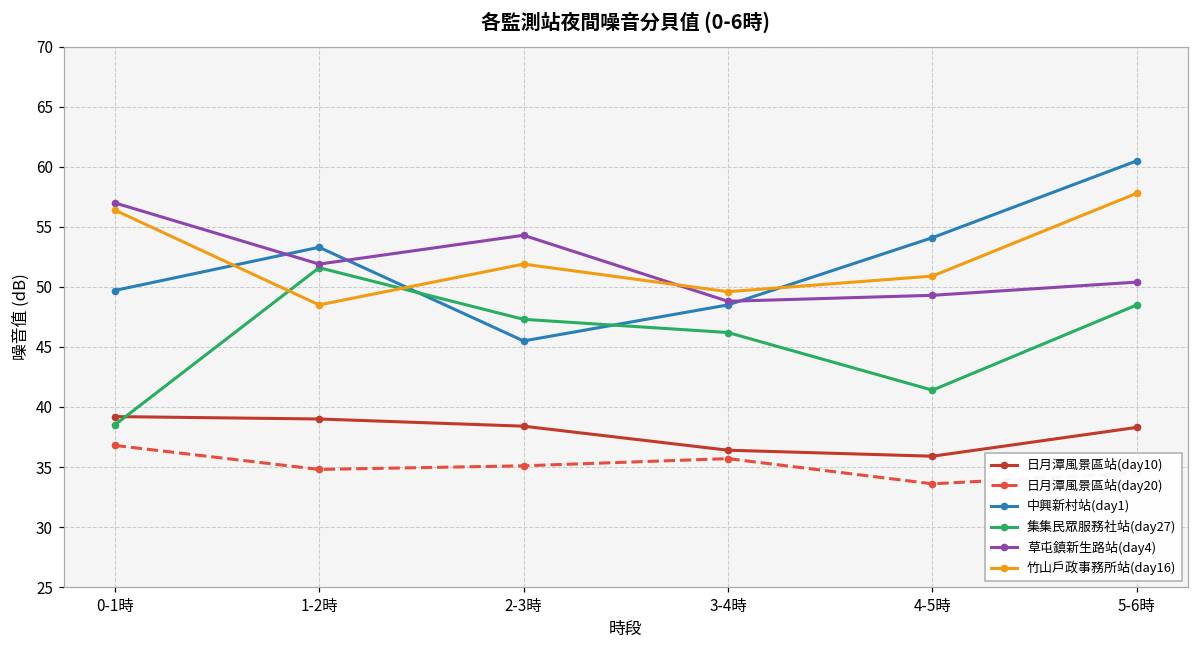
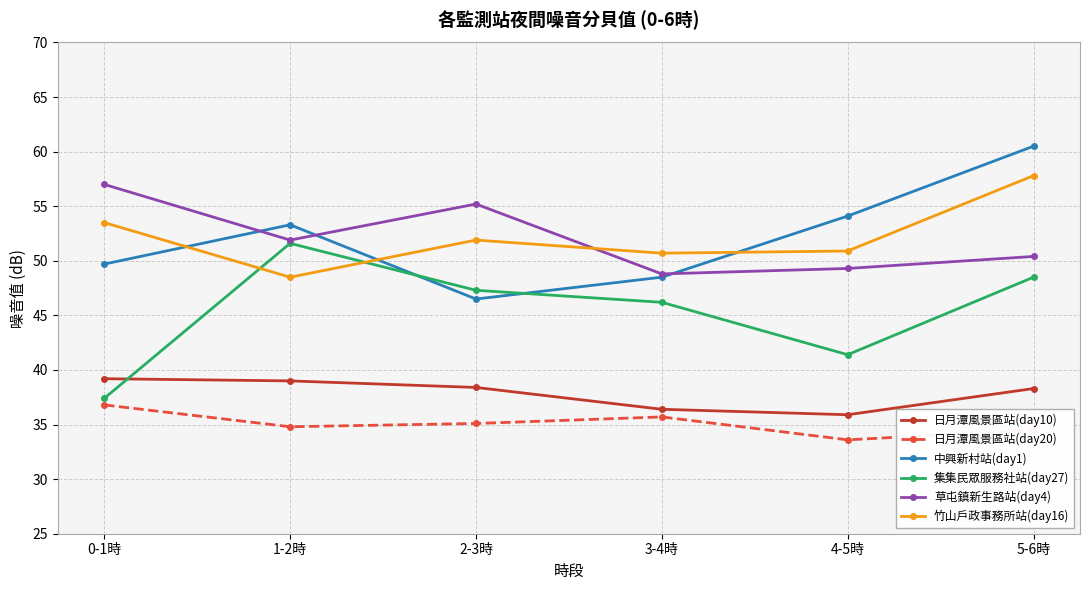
集集民眾服務社站(day27), 0-1時: 38.5 -> 37.4
竹山戶政事務所站(day16), 0-1時: 56.4 -> 53.5
中興新村站(day1), 2-3時: 45.5 -> 46.5
草屯鎮新生路站(day4), 2-3時: 54.3 -> 55.2
竹山戶政事務所站(day16), 3-4時: 49.6 -> 50.7
